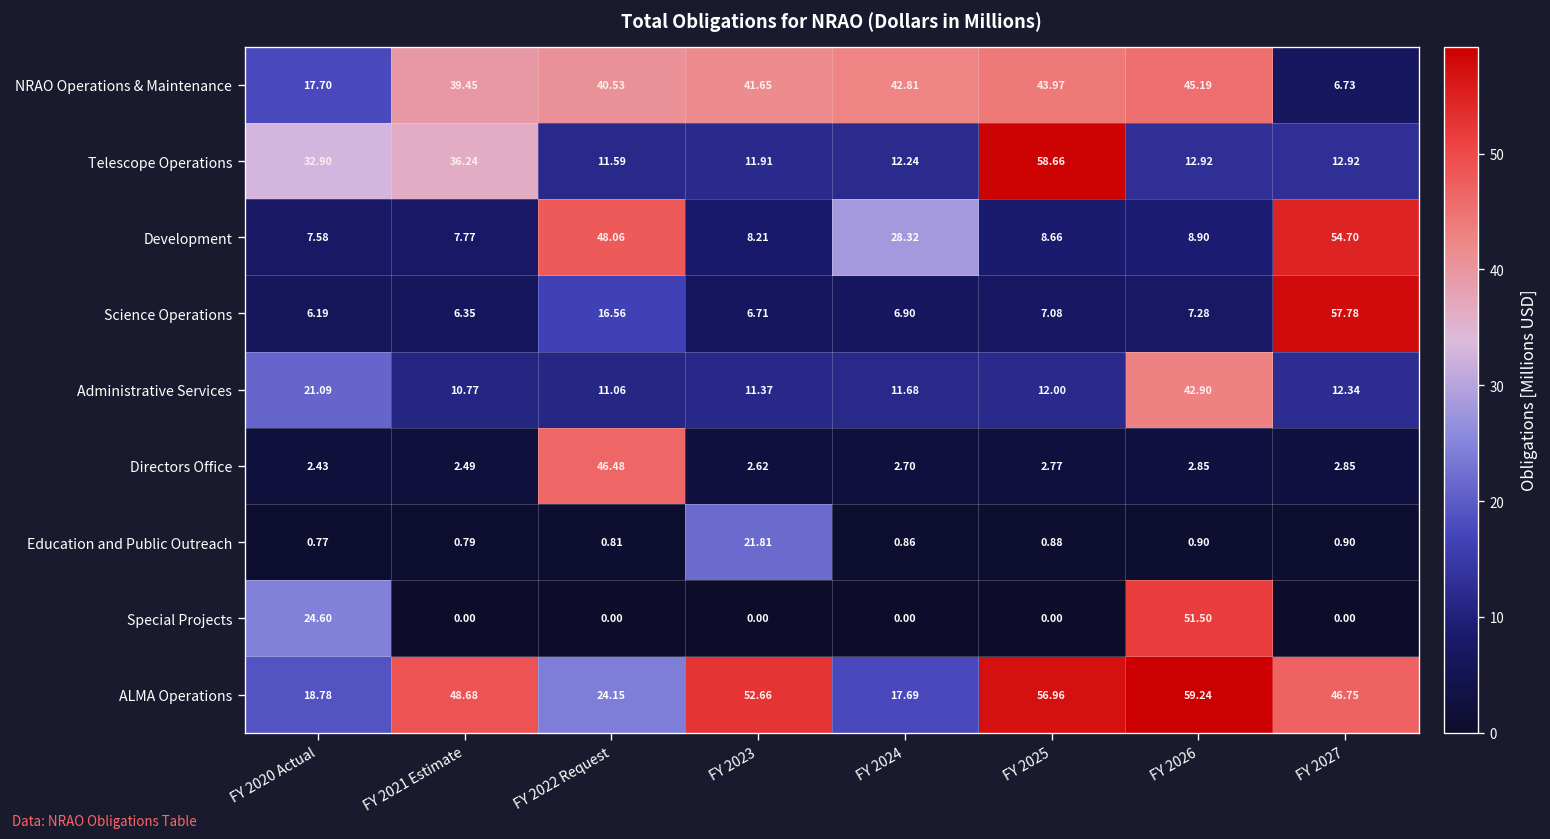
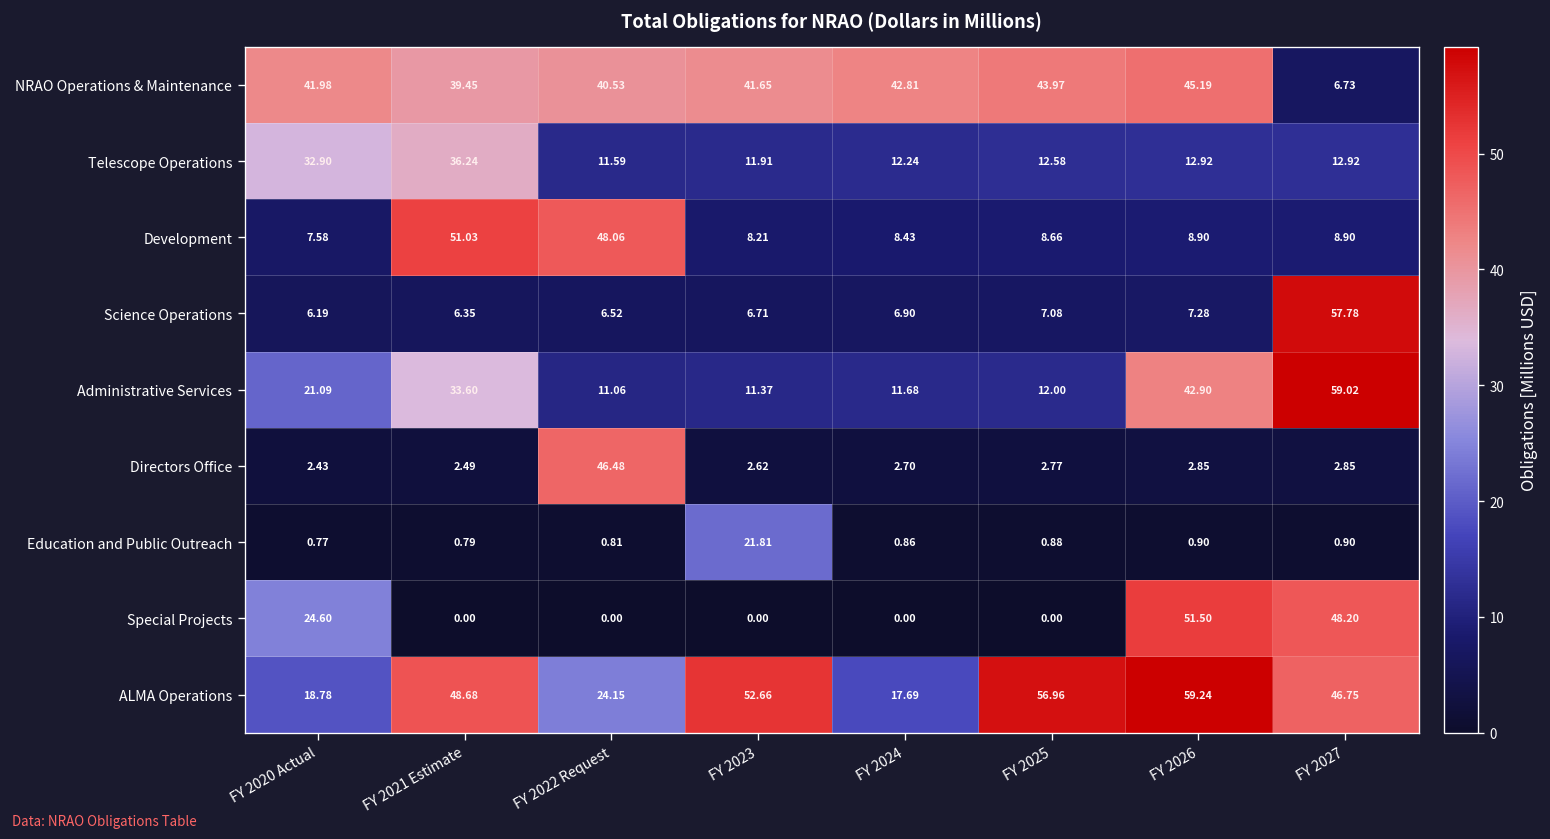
NRAO Operations & Maintenance, FY 2020 Actual: 17.70 -> 41.98
Telescope Operations, FY 2025: 58.66 -> 12.58
Development, FY 2021 Estimate: 7.77 -> 51.03
Development, FY 2024: 28.32 -> 8.43
Development, FY 2027: 54.70 -> 8.90
Science Operations, FY 2022 Request: 16.56 -> 6.52
Administrative Services, FY 2021 Estimate: 10.77 -> 33.60
Administrative Services, FY 2027: 12.34 -> 59.02
Special Projects, FY 2027: 0.00 -> 48.20
